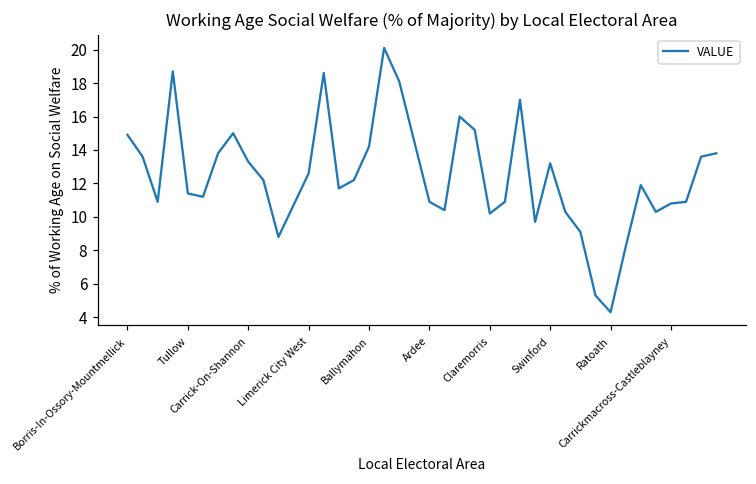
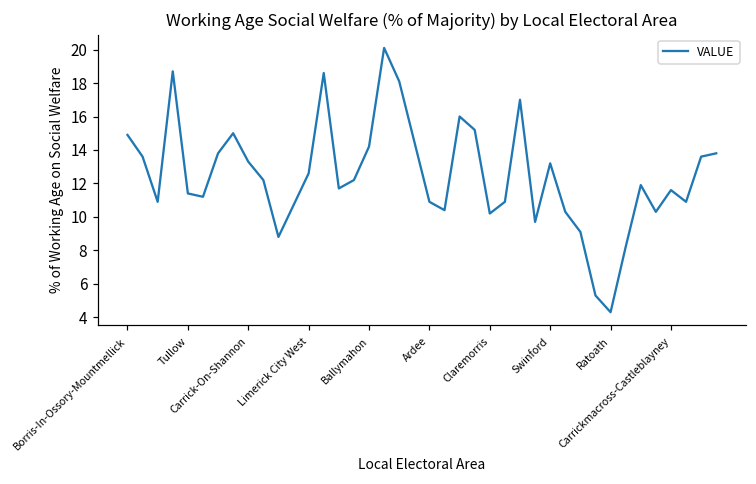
Carrickmacross-Castleblayney: 10.8 -> 11.6
